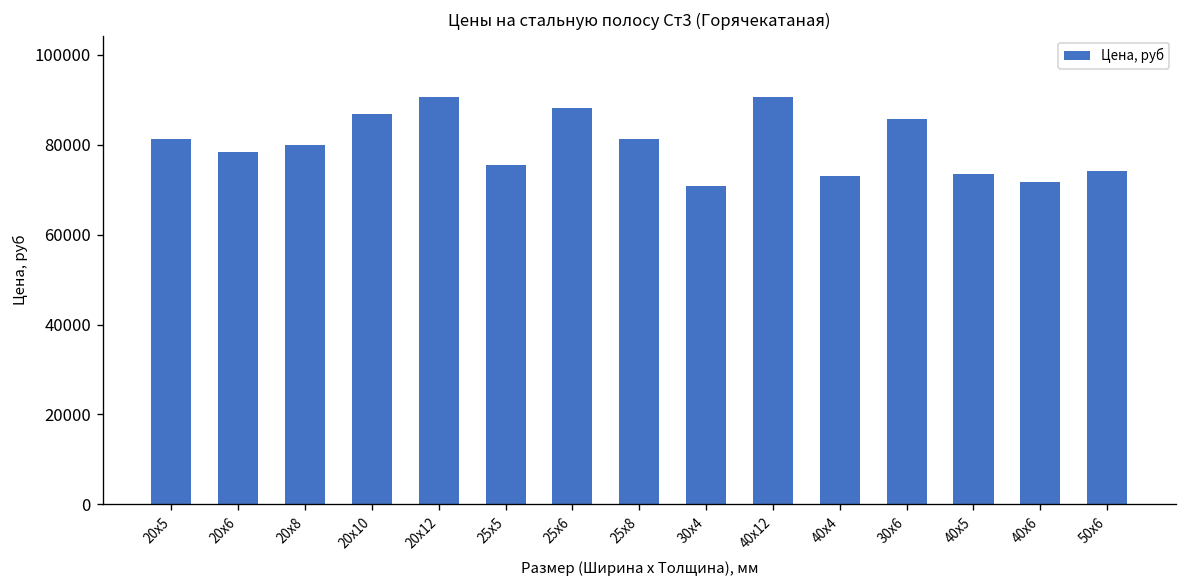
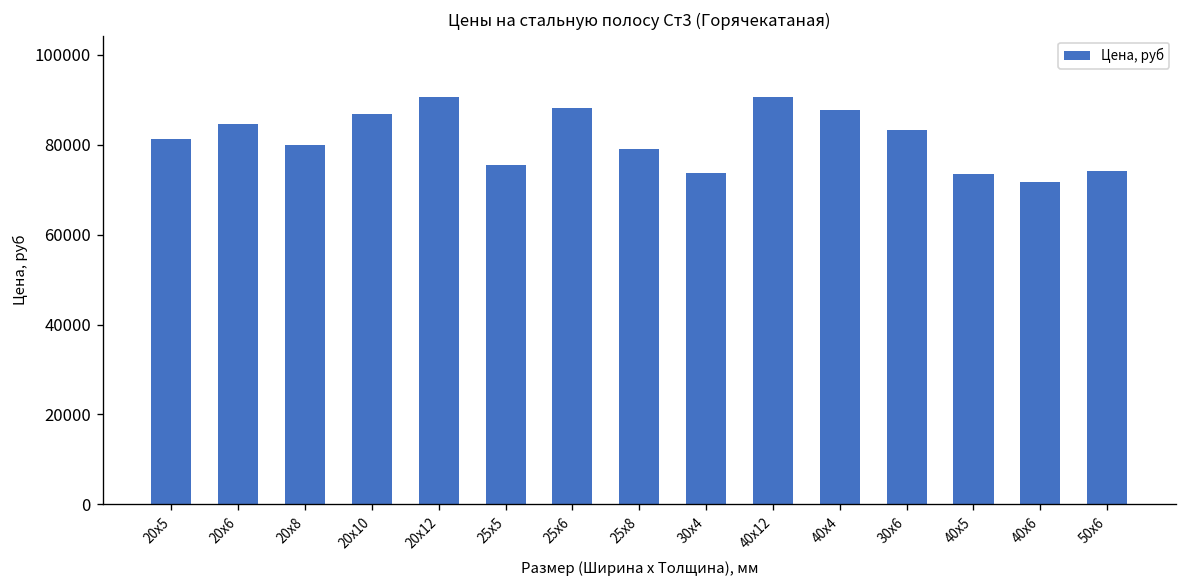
20х6: 78000 -> 85000
25х8: 81000 -> 79000
30х4: 71000 -> 74000
40х4: 73000 -> 88000
30х6: 86000 -> 83000
